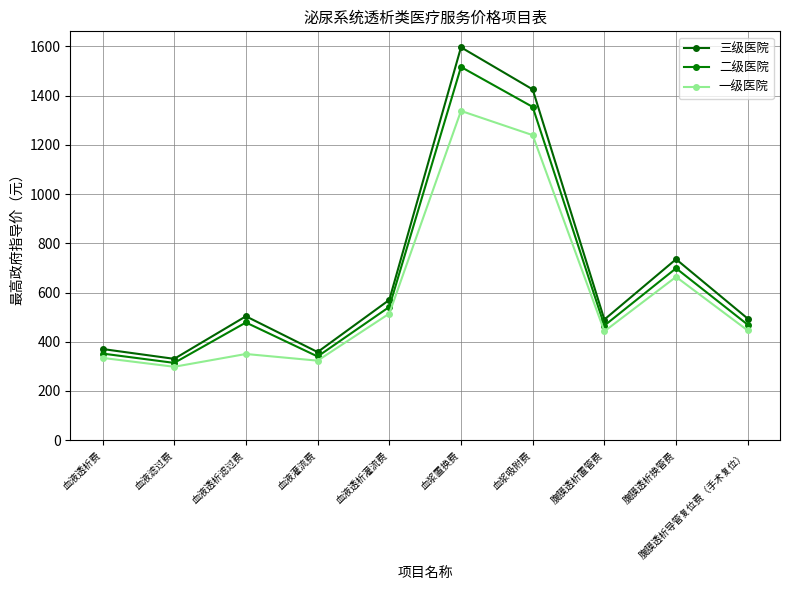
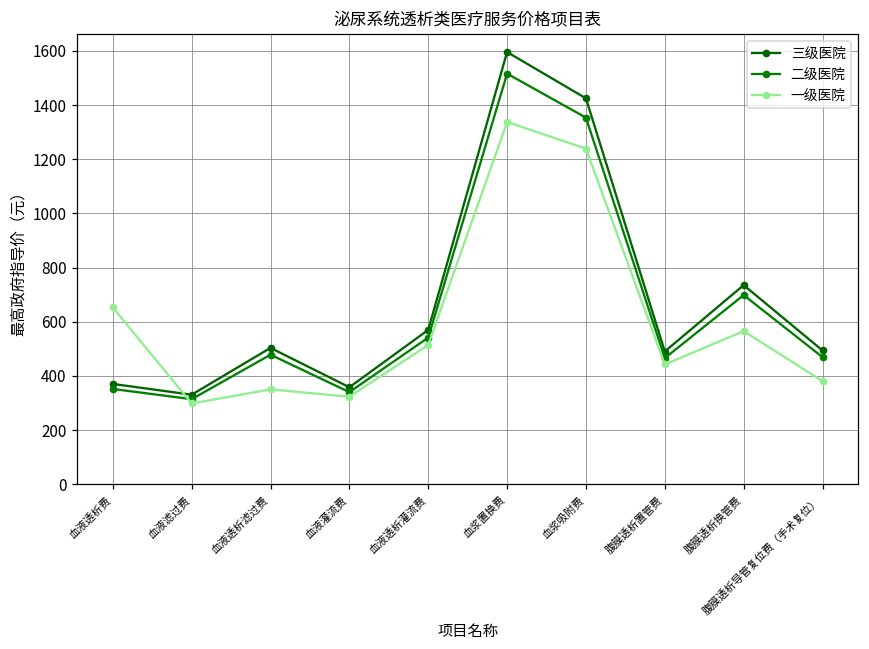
一级医院, 血液透析费: 330 -> 650
一级医院, 腹膜透析换管费: 660 -> 570
一级医院, 腹膜透析导管复位费（手术复位）: 450 -> 380
